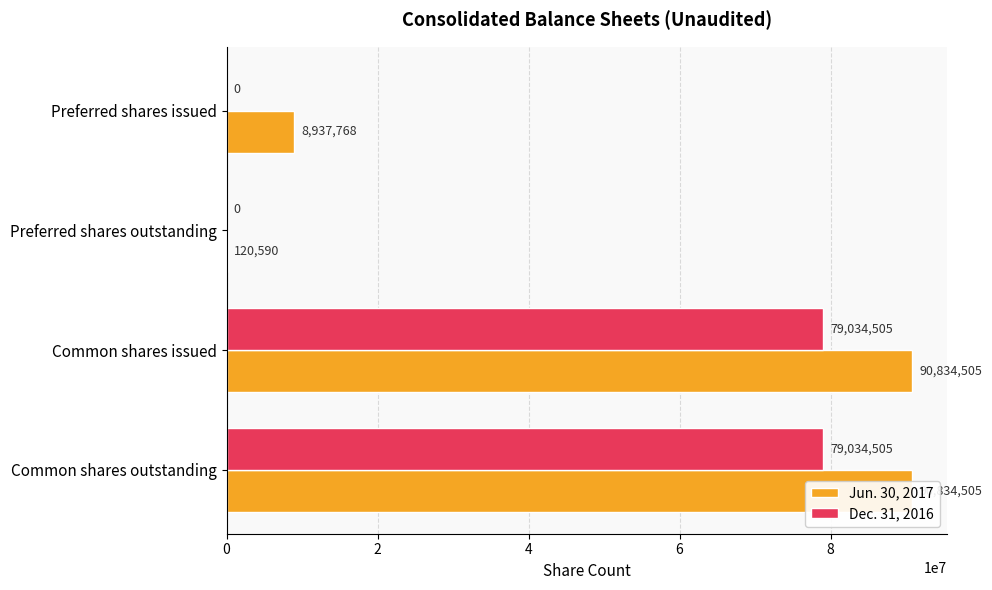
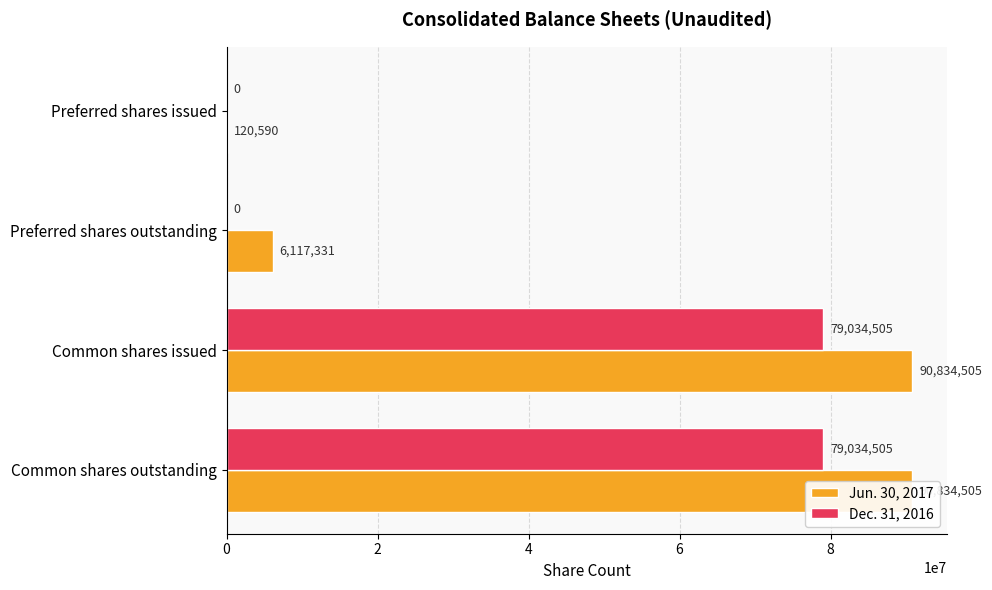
Jun. 30, 2017, Preferred shares issued: 8,937,768 -> 120,590
Jun. 30, 2017, Preferred shares outstanding: 120,590 -> 6,117,331
